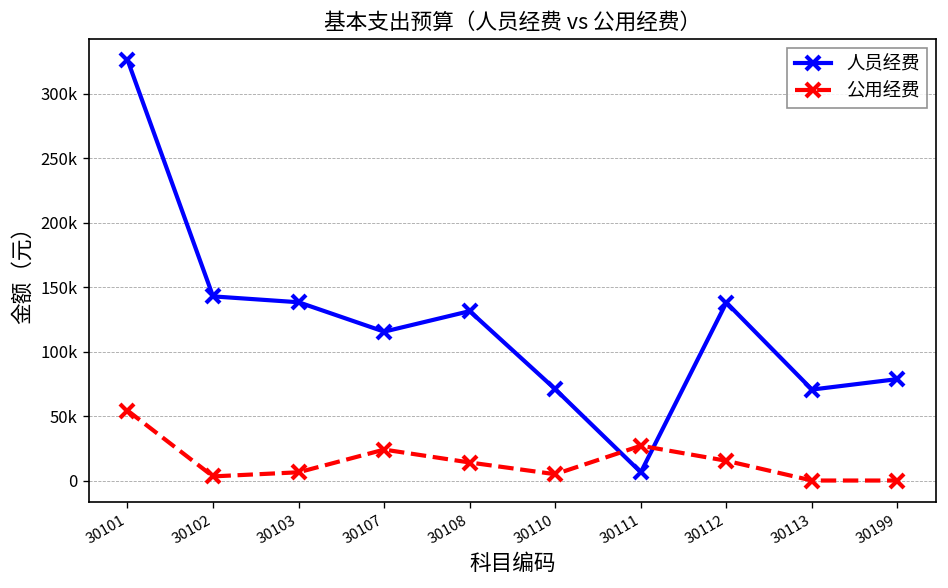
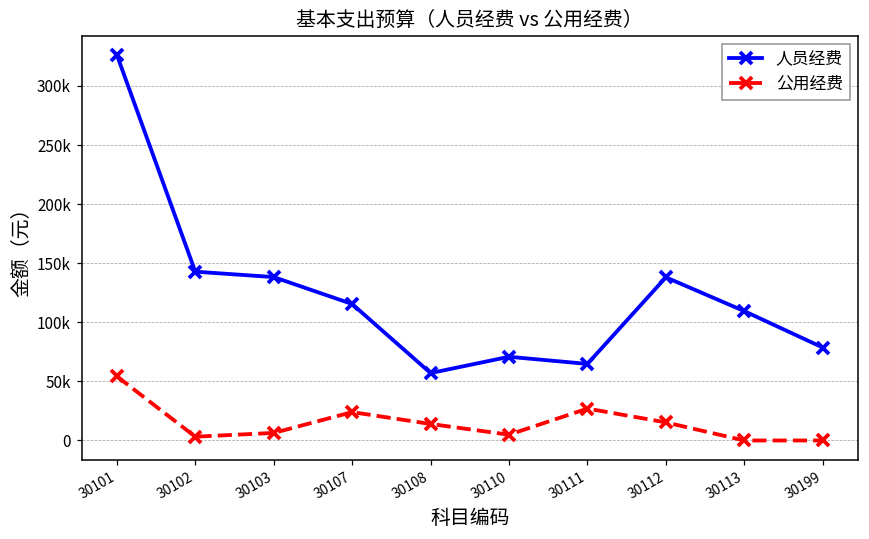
人员经费, 30108: 131000 -> 57000
人员经费, 30111: 6000 -> 65000
人员经费, 30113: 71000 -> 109000
